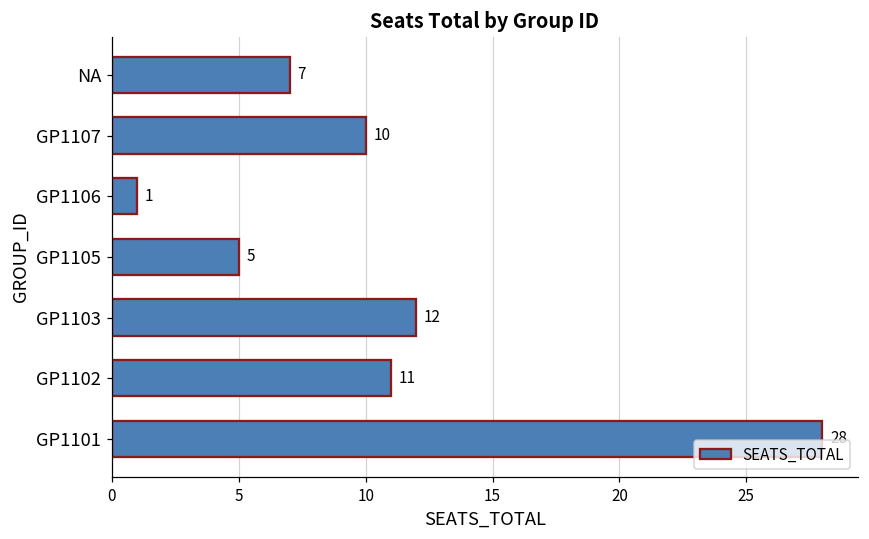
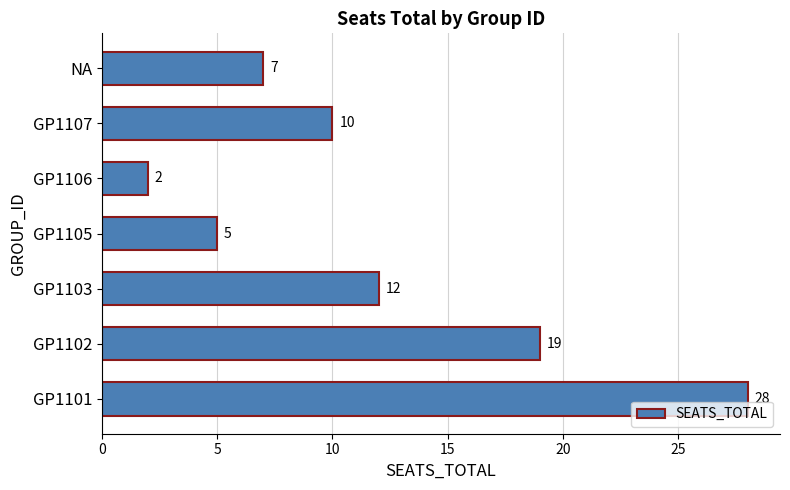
GP1106: 1 -> 2
GP1102: 11 -> 19
